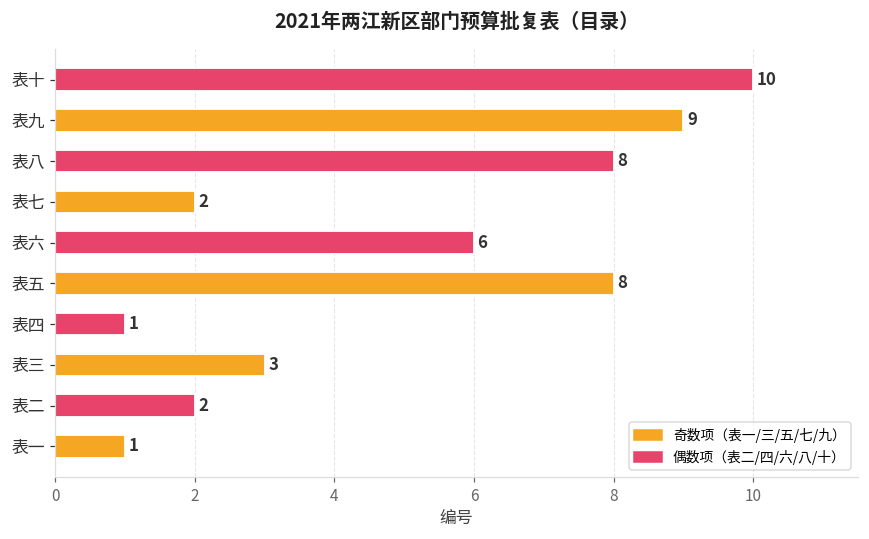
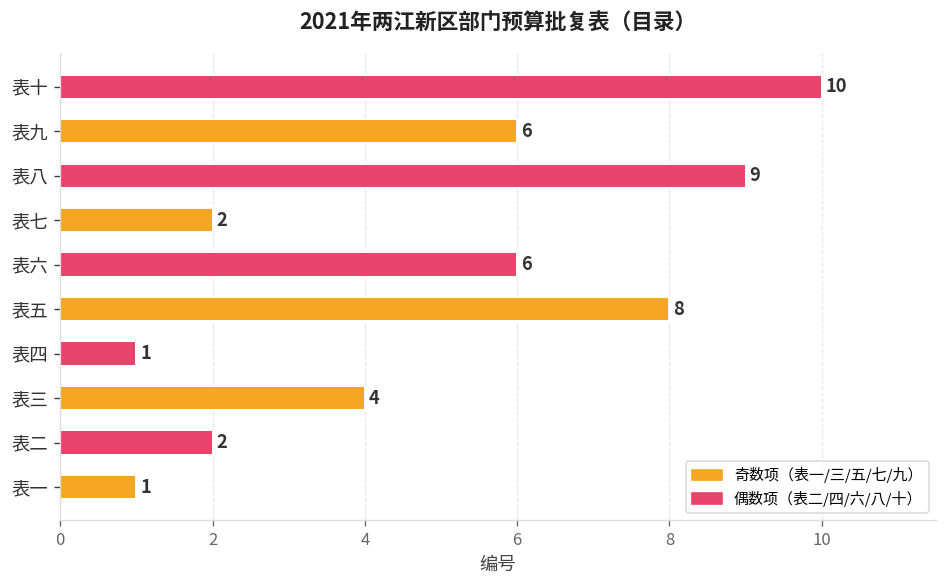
表九: 9 -> 6
表八: 8 -> 9
表三: 3 -> 4
